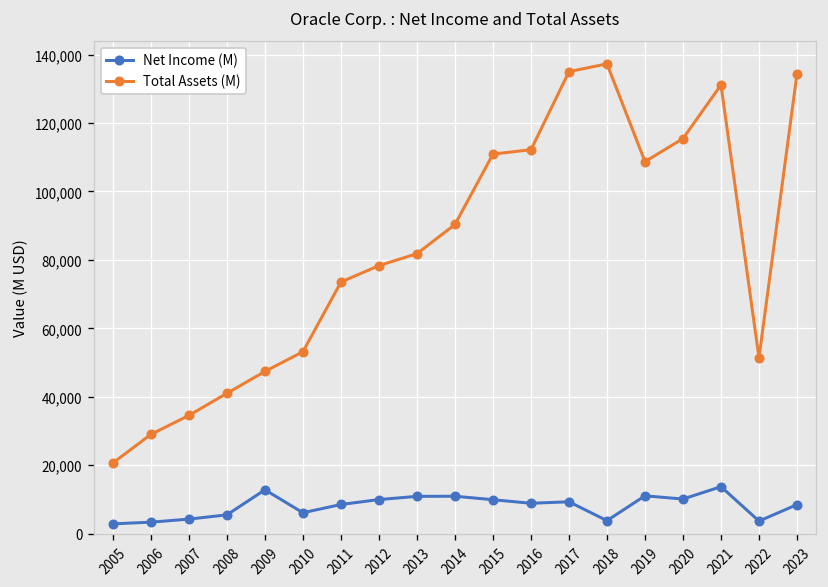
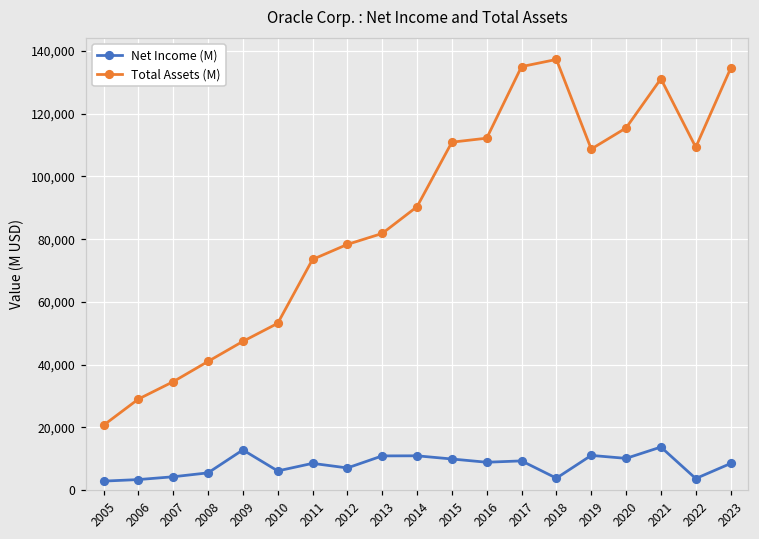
Net Income (M), 2012: 10,000 -> 7,000
Total Assets (M), 2022: 51,000 -> 109,000
